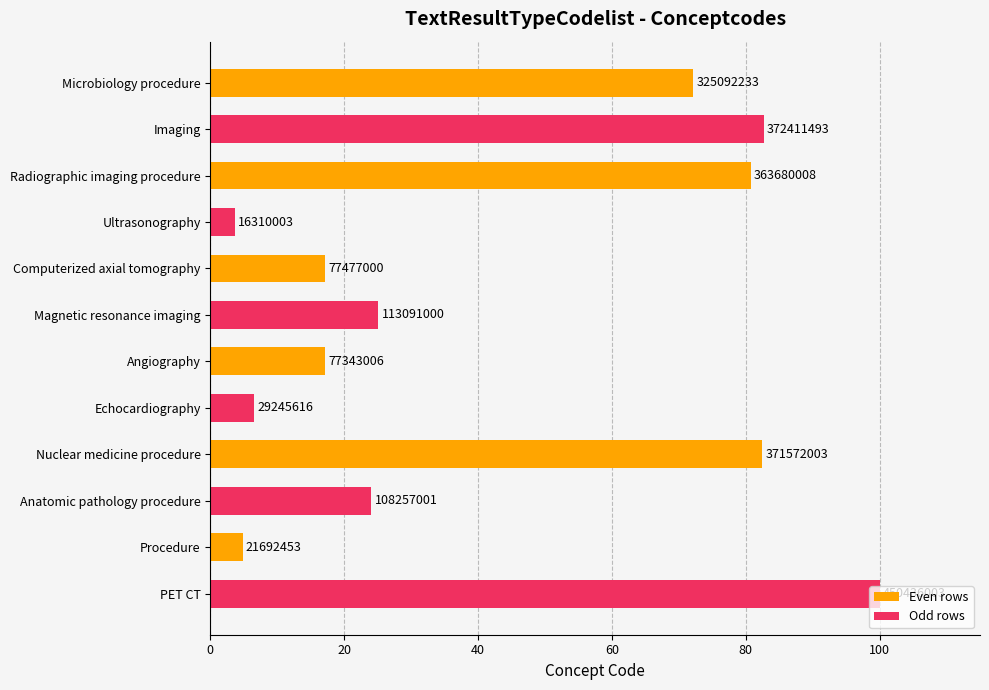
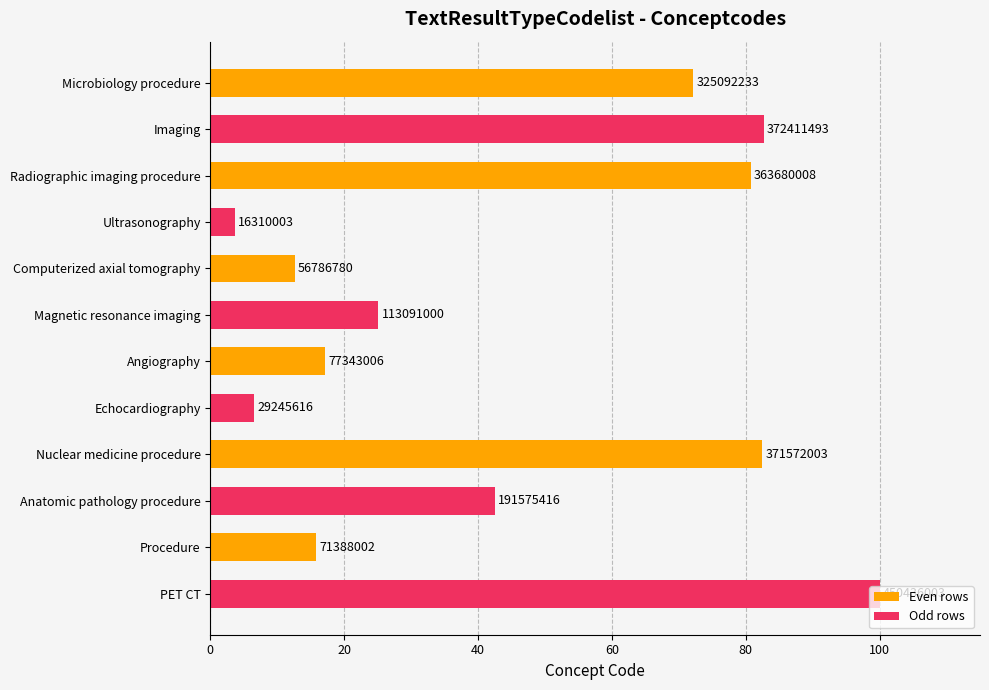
Computerized axial tomography: 77477000 -> 56786780
Anatomic pathology procedure: 108257001 -> 191575416
Procedure: 21692453 -> 71388002
